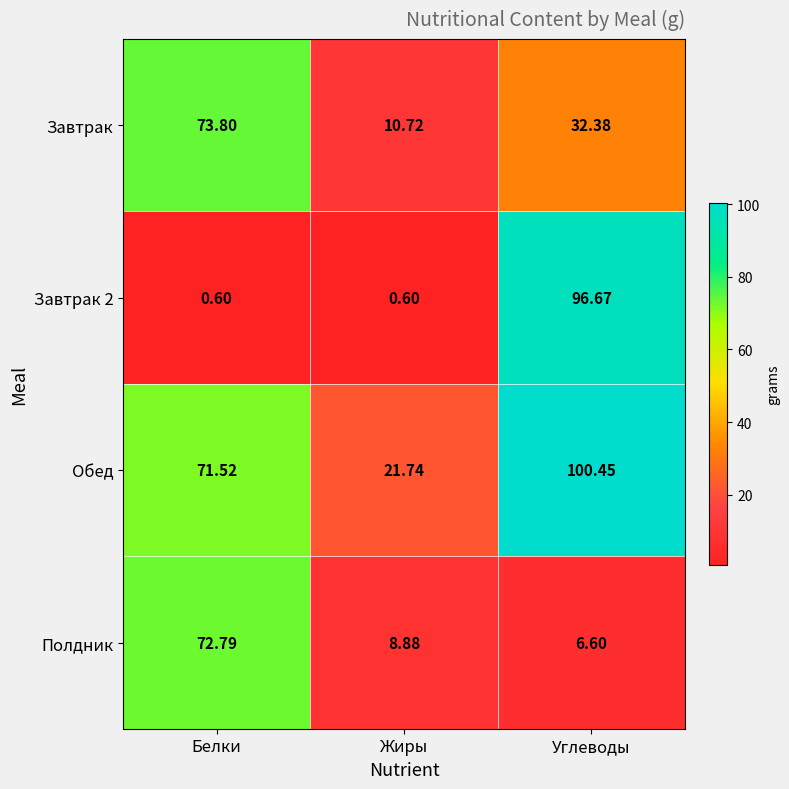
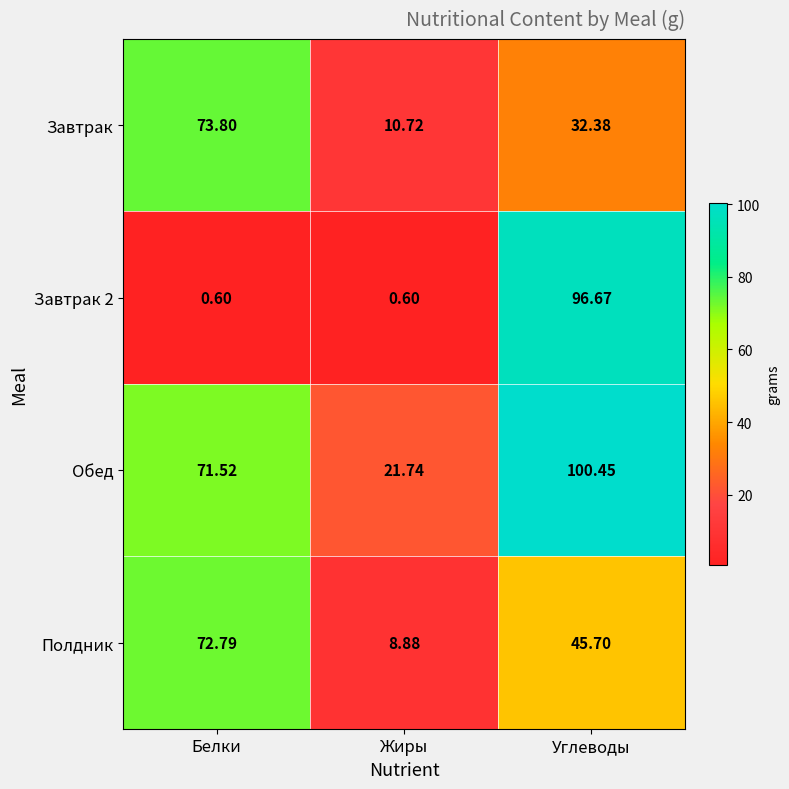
Полдник, Углеводы: 6.60 -> 45.70
